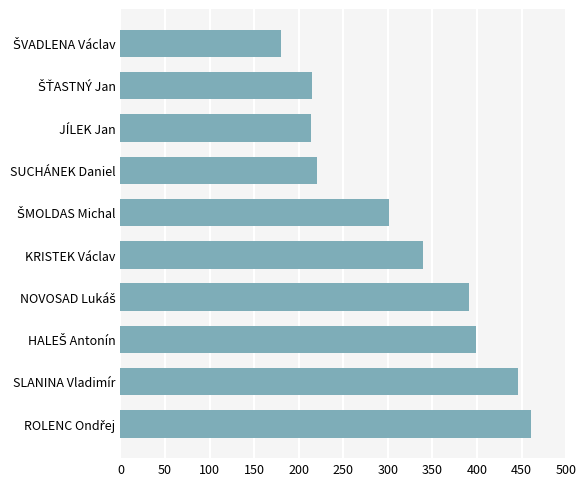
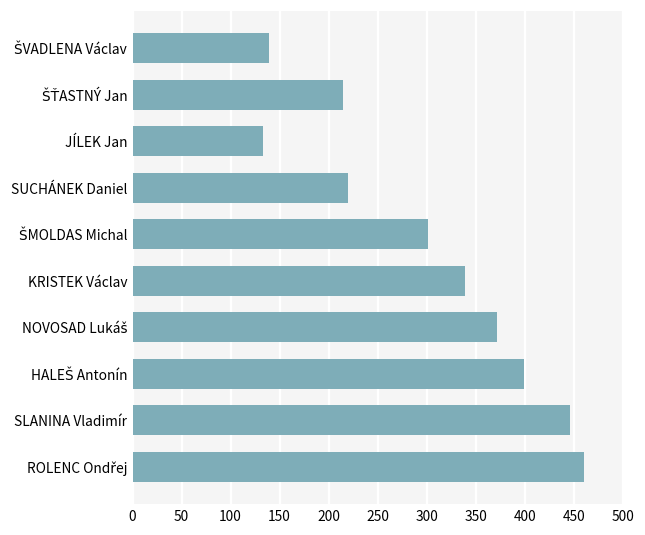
ŠVADLENA Václav: 180 -> 140
JÍLEK Jan: 210 -> 130
NOVOSAD Lukáš: 390 -> 370
